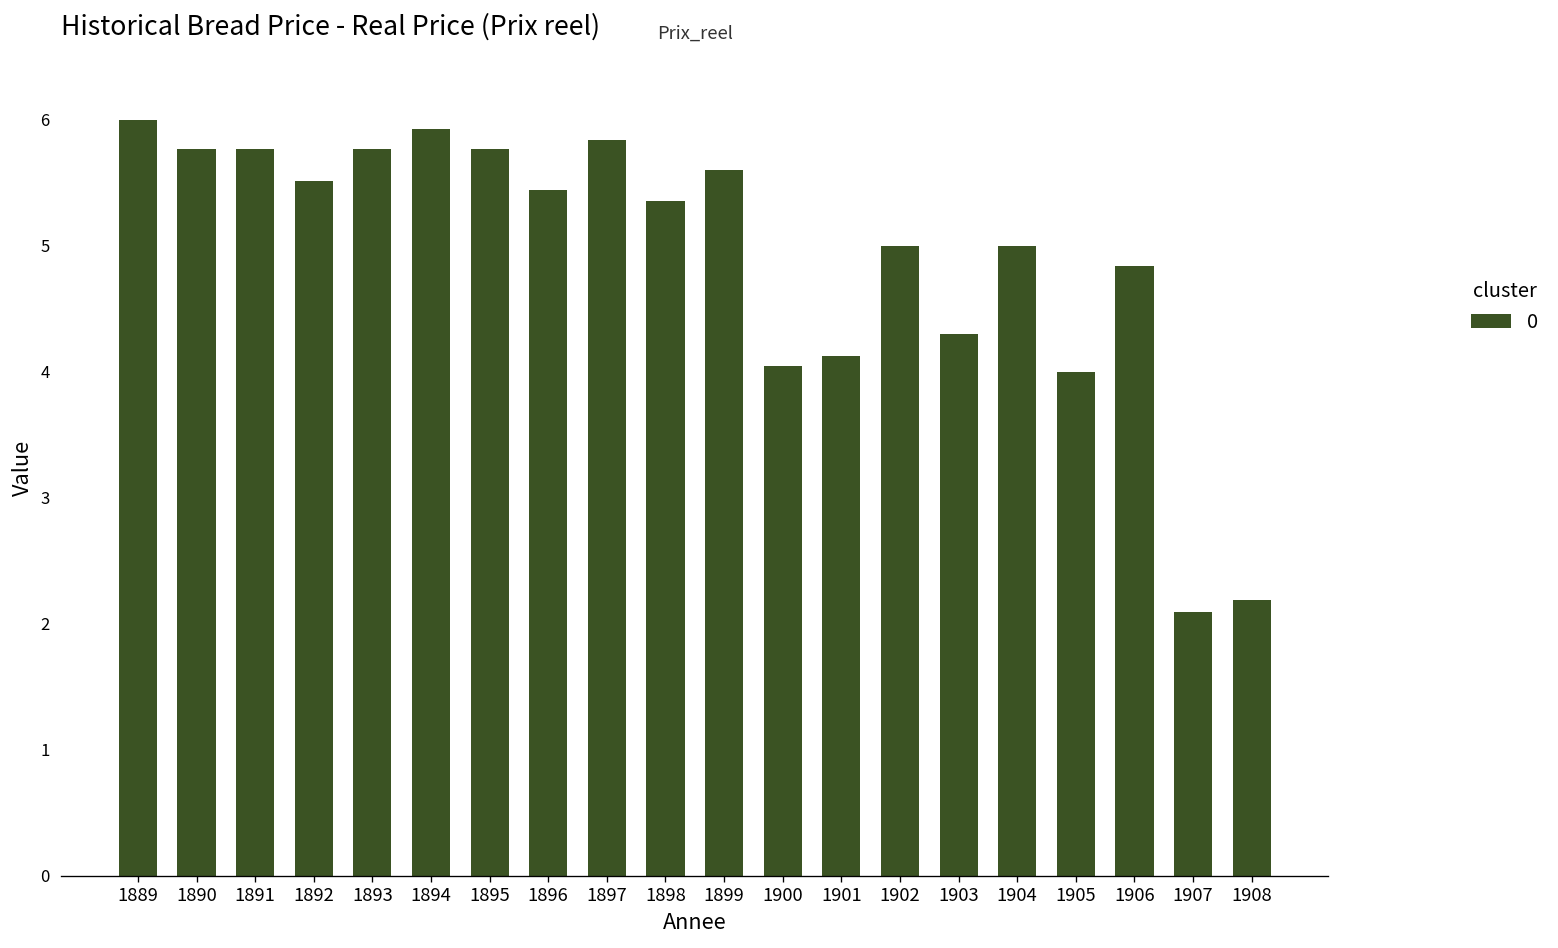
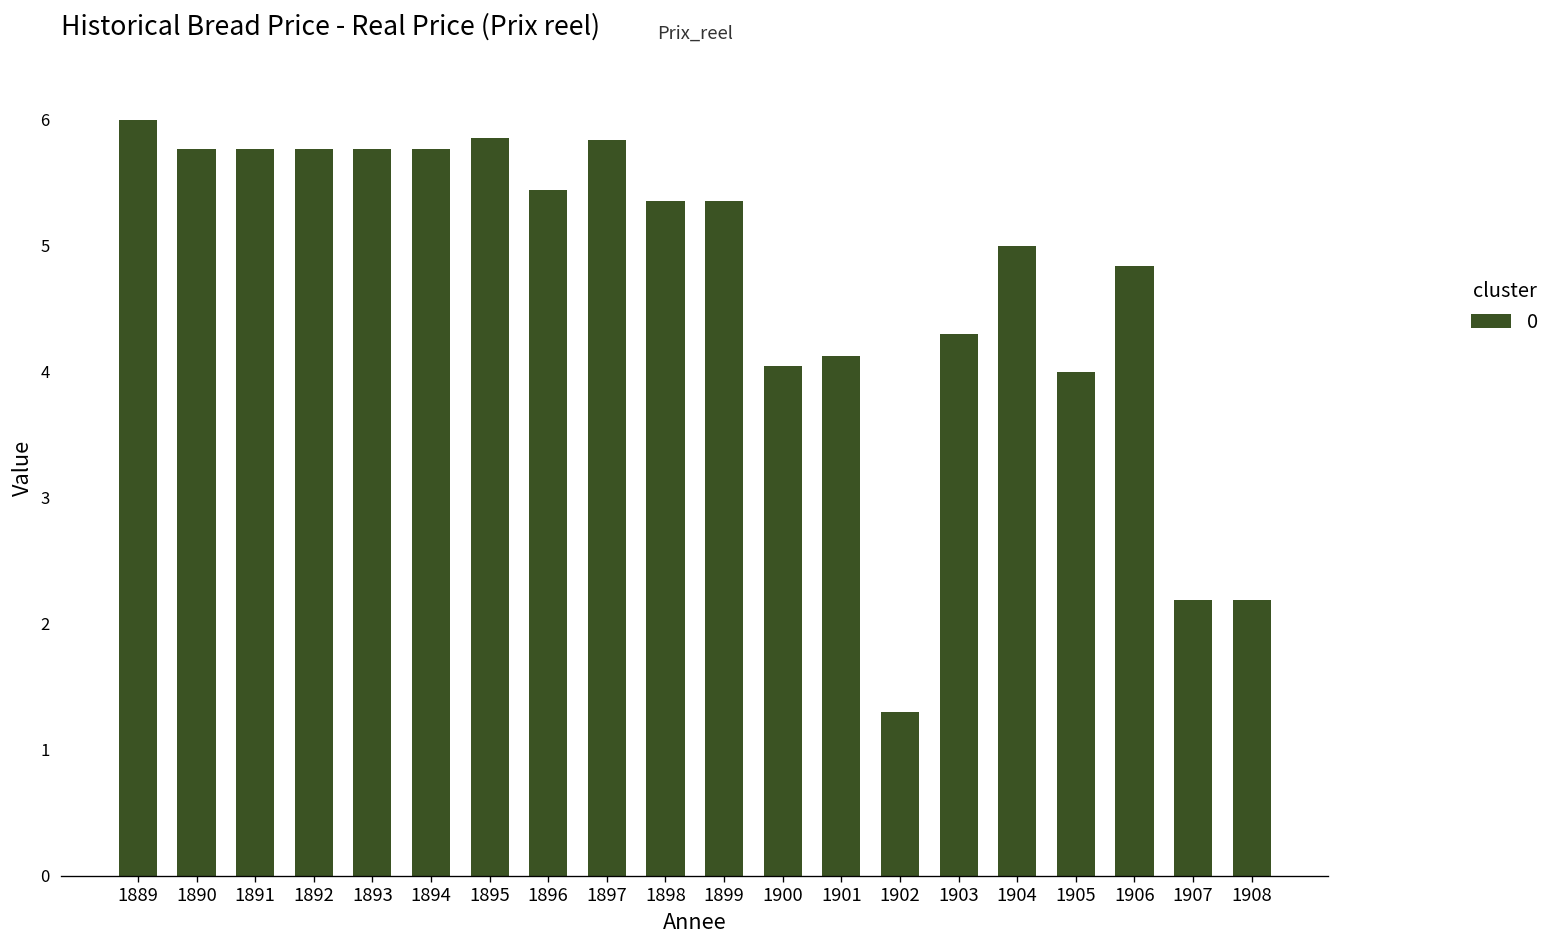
1892: 5.52 -> 5.77
1894: 5.93 -> 5.77
1895: 5.77 -> 5.86
1899: 5.61 -> 5.36
1902: 5.0 -> 1.3
1907: 2.09 -> 2.19
